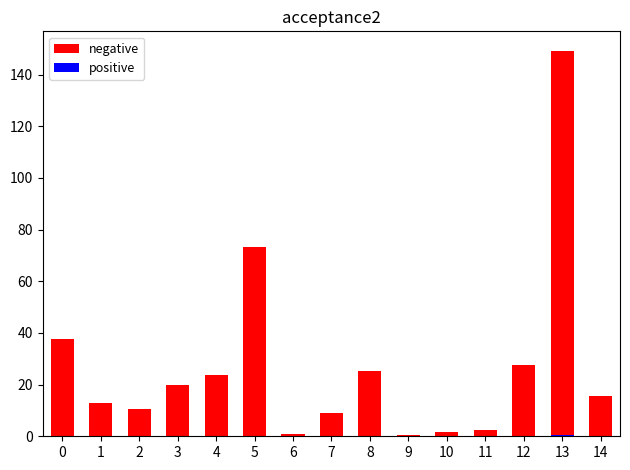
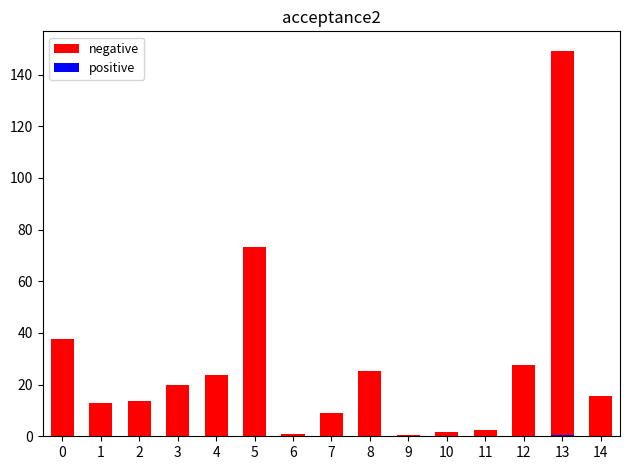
negative, 2: 10 -> 14
